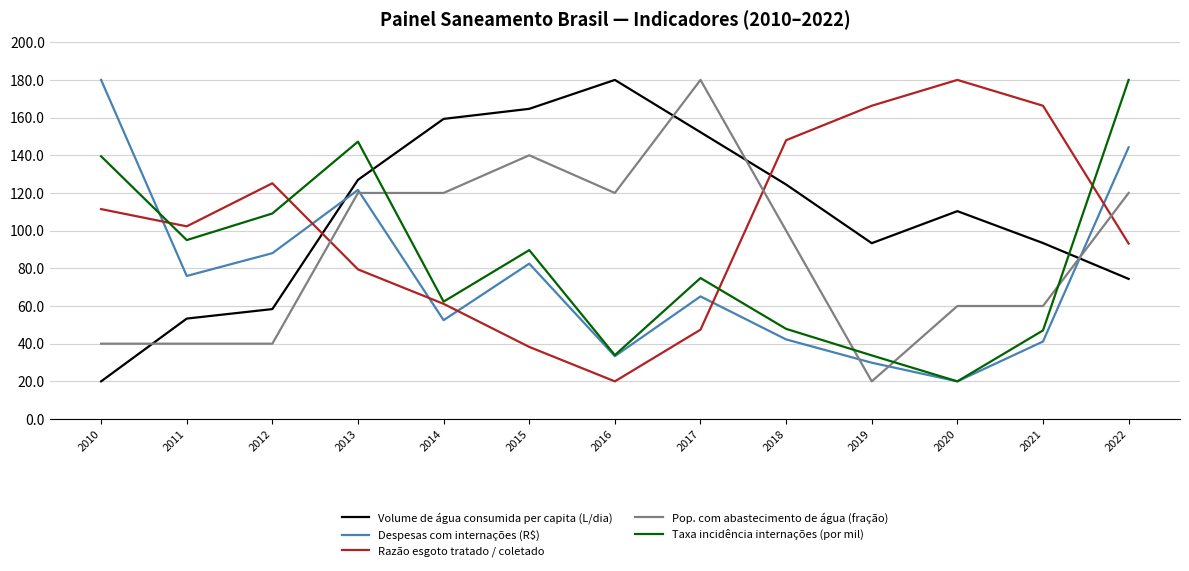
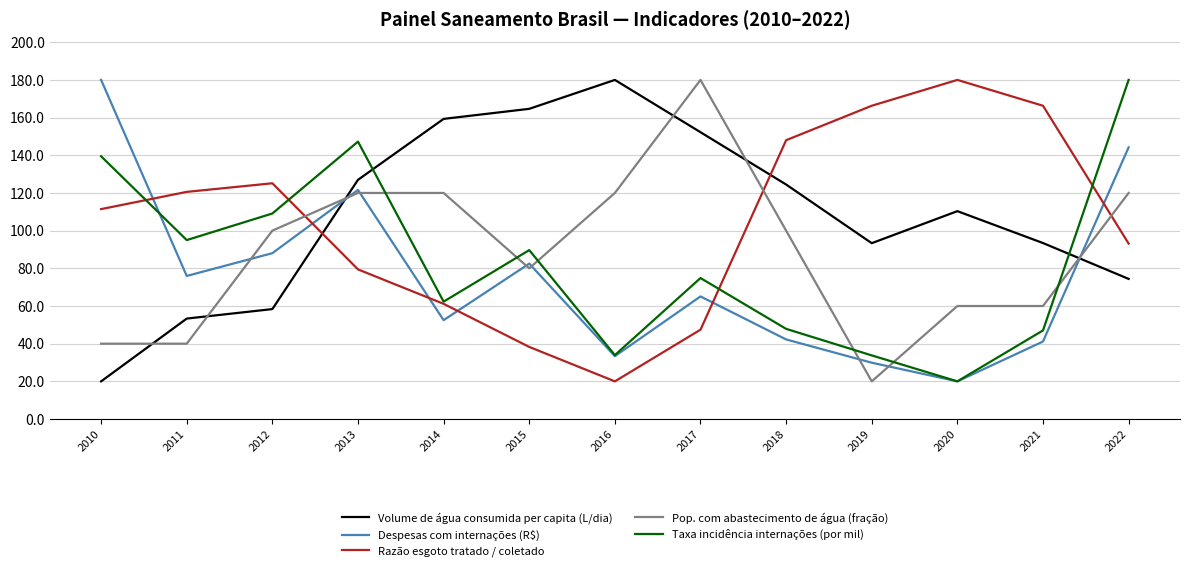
Razão esgoto tratado / coletado, 2011: 102 -> 121
Pop. com abastecimento de água (fração), 2012: 40 -> 100
Pop. com abastecimento de água (fração), 2015: 140 -> 80
